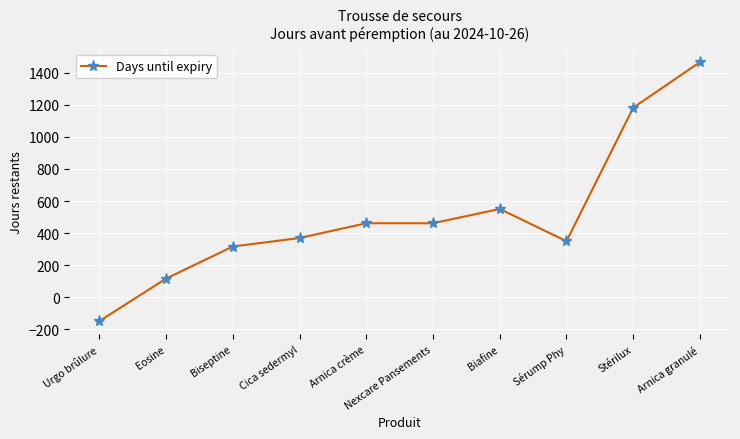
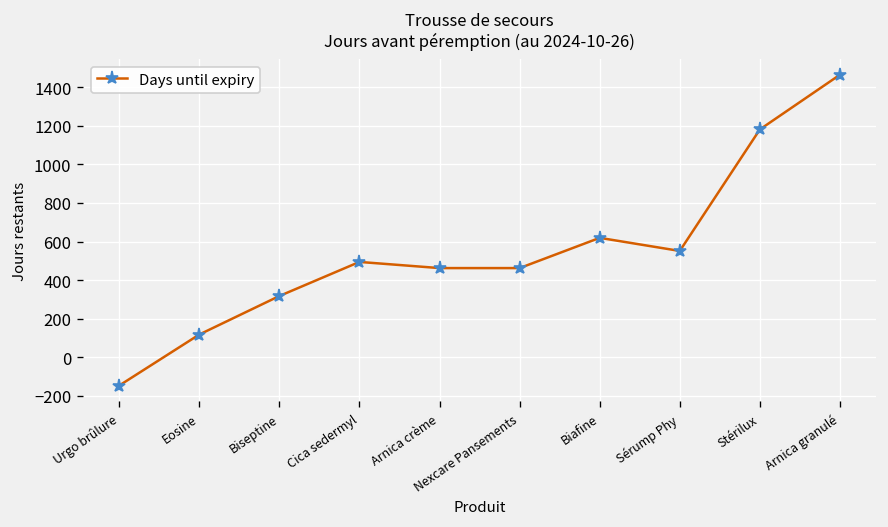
Cica sedermyl: 370 -> 490
Biafine: 550 -> 620
Sérump Phy: 350 -> 550
